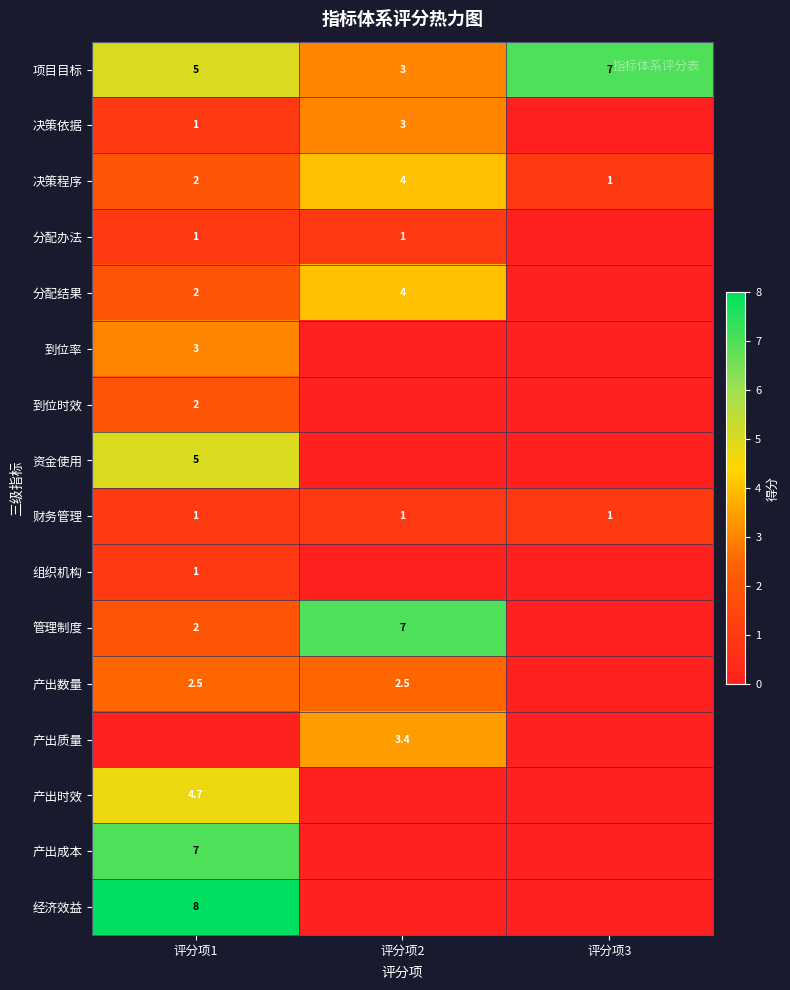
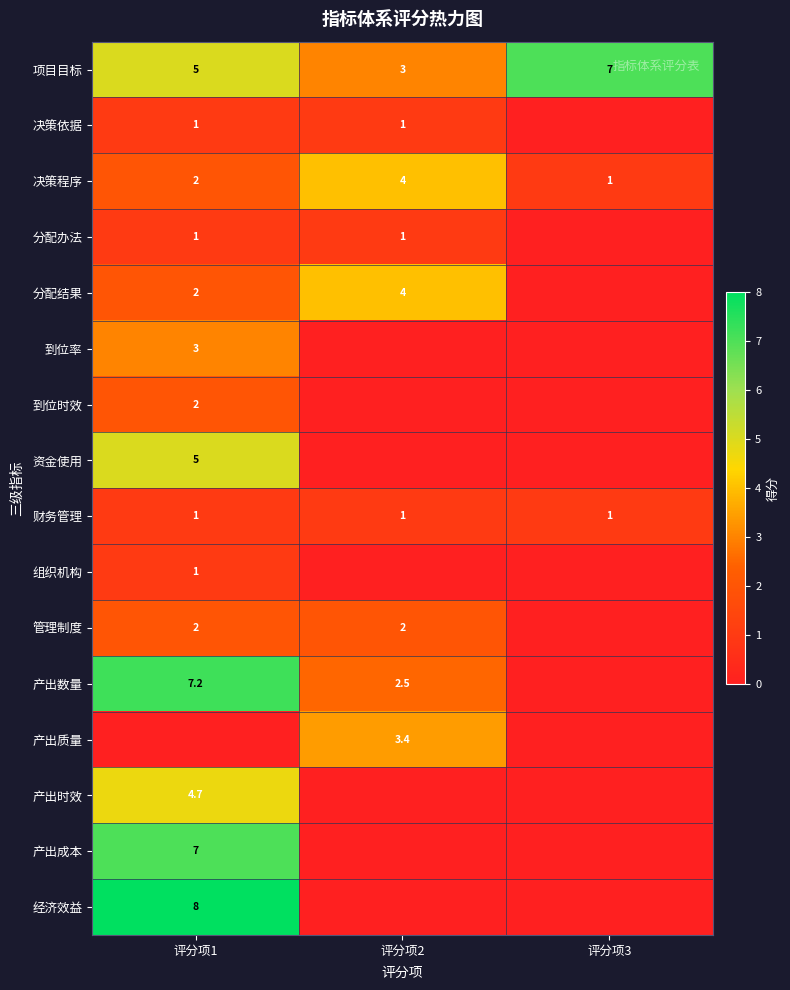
决策依据, 评分项2: 3 -> 1
管理制度, 评分项2: 7 -> 2
产出数量, 评分项1: 2.5 -> 7.2
